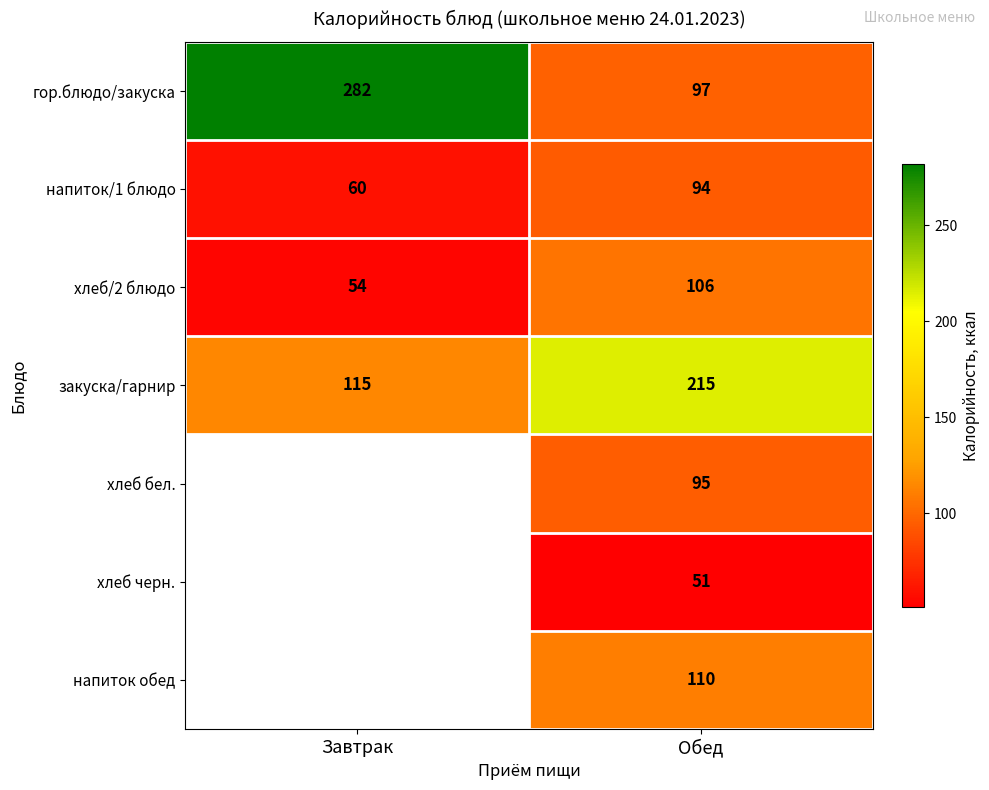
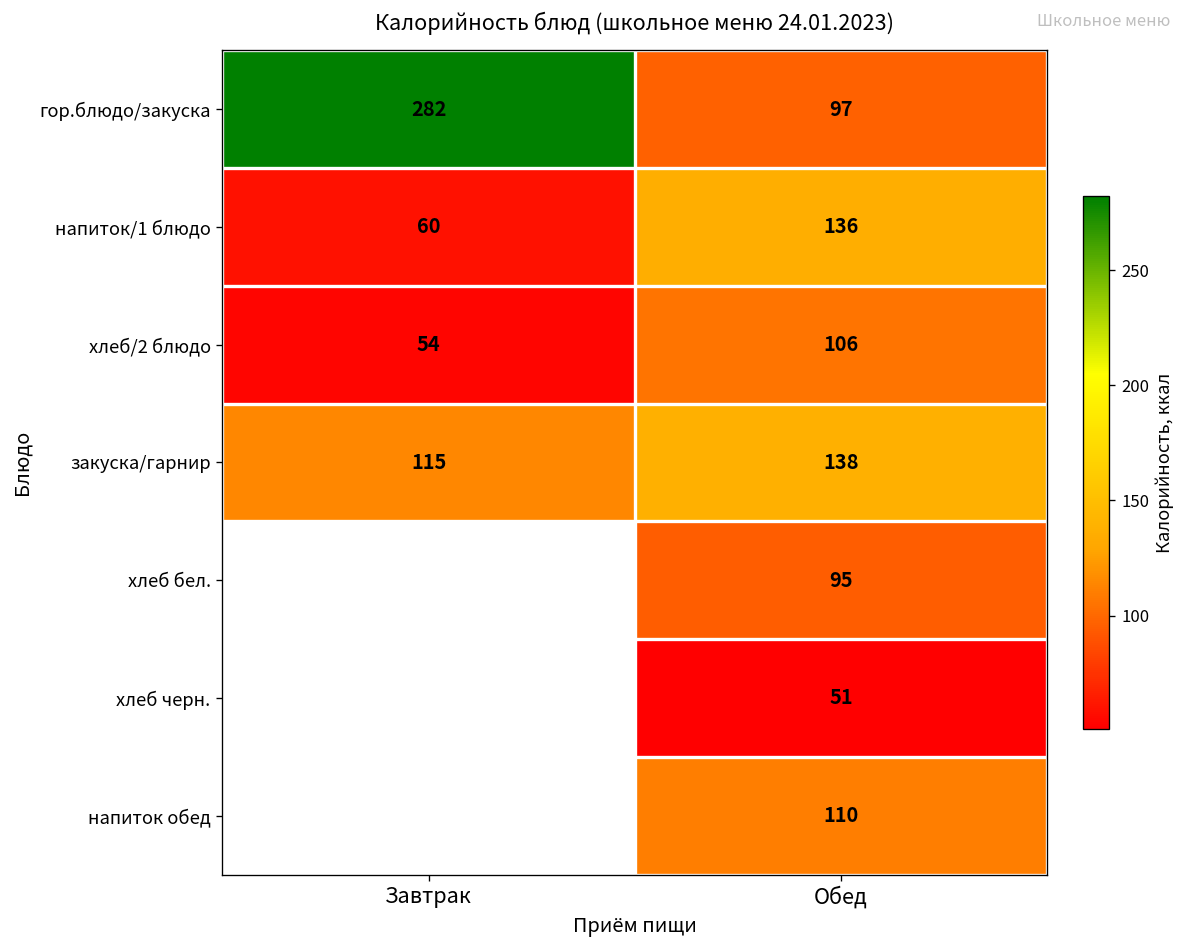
напиток/1 блюдо, Обед: 94 -> 136
закуска/гарнир, Обед: 215 -> 138
